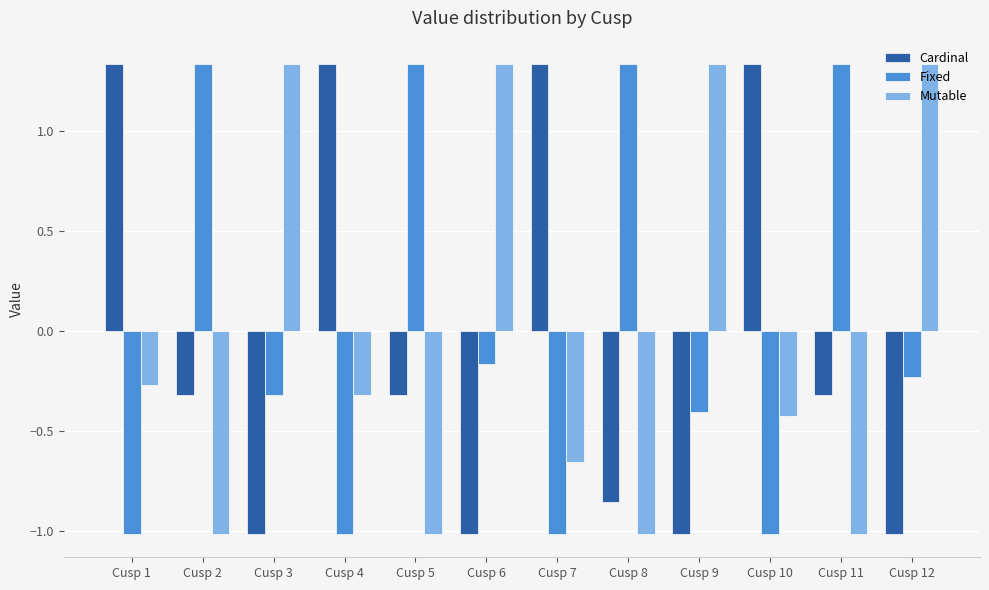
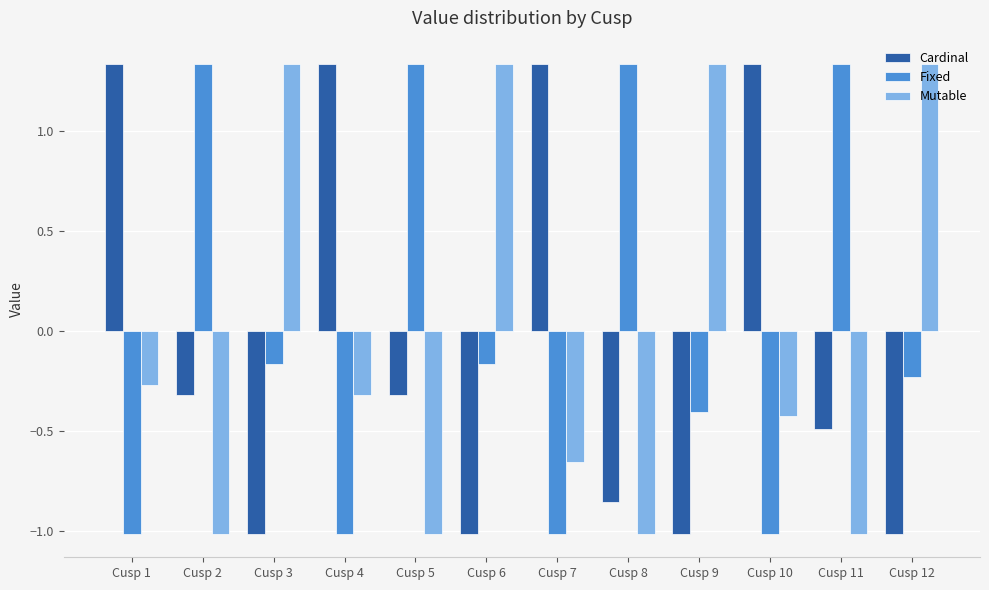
Fixed, Cusp 3: -0.32 -> -0.16
Cardinal, Cusp 11: -0.32 -> -0.49
